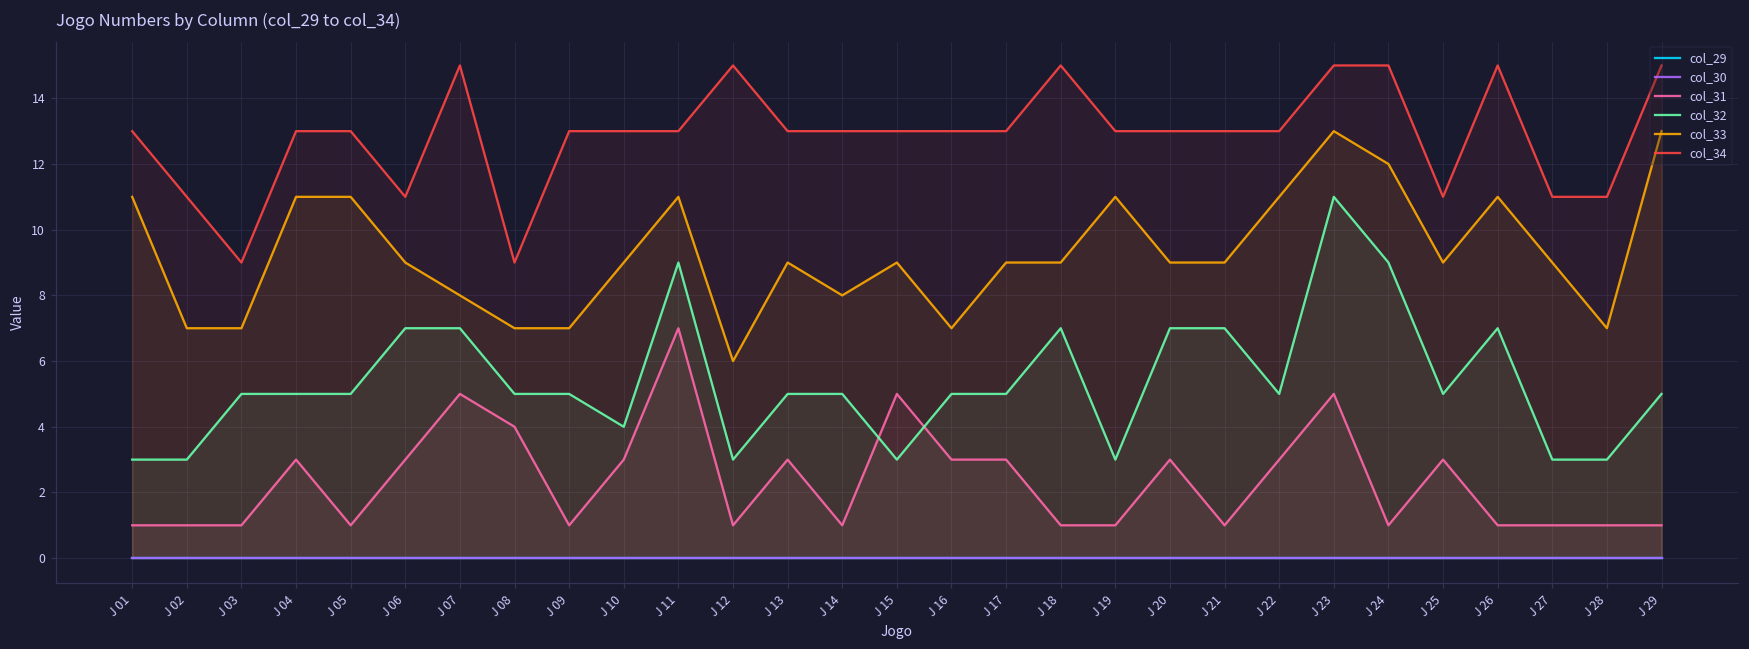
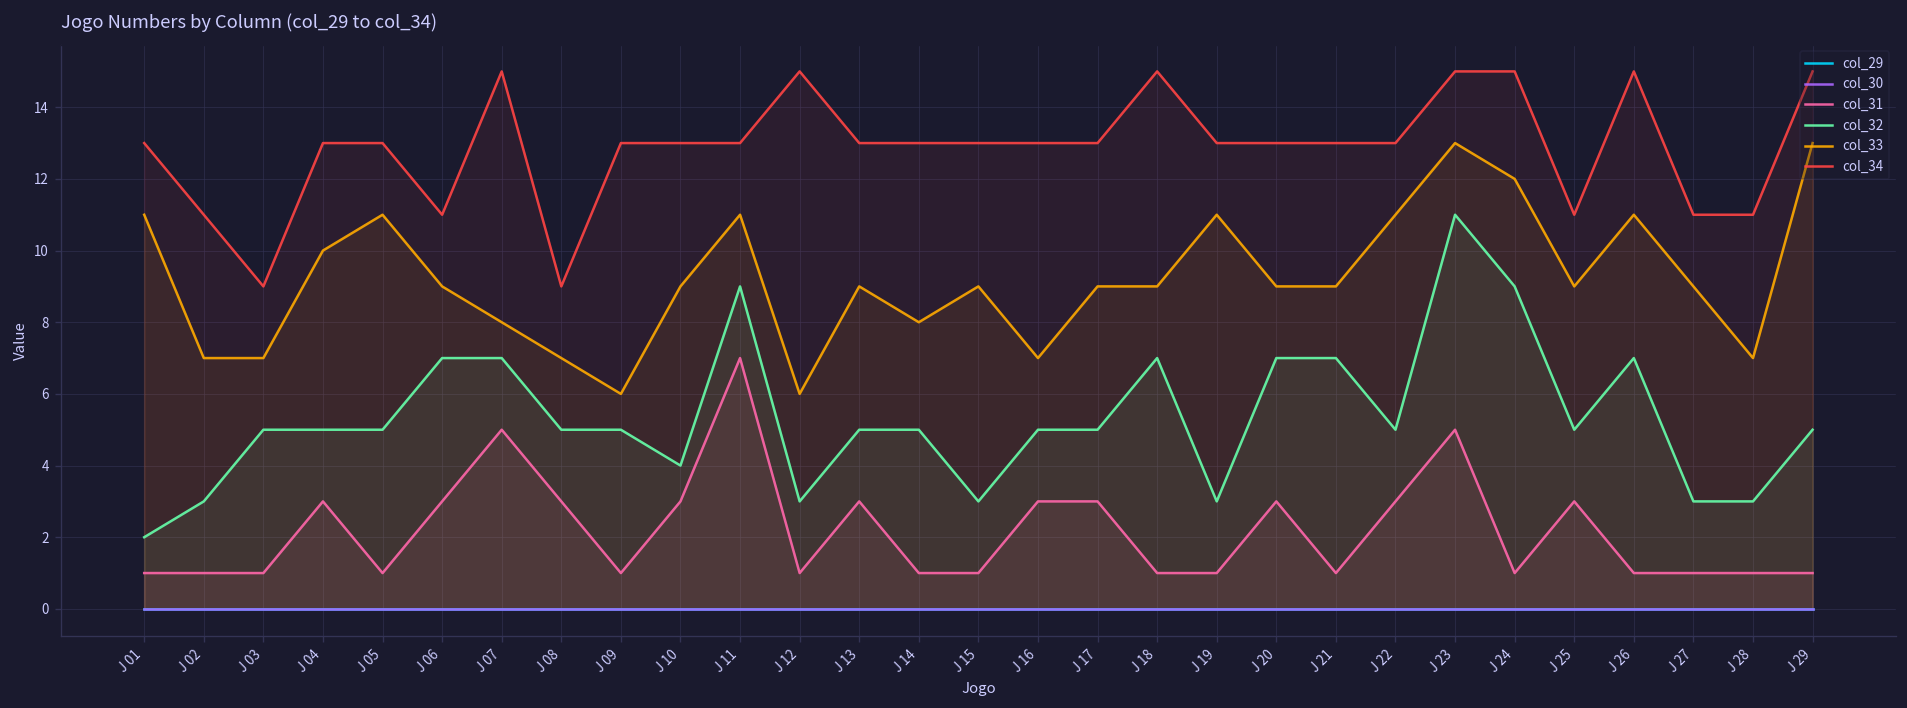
col_32, J 01: 3 -> 2
col_33, J 04: 11 -> 10
col_31, J 08: 4 -> 3
col_33, J 09: 7 -> 6
col_31, J 15: 5 -> 1
